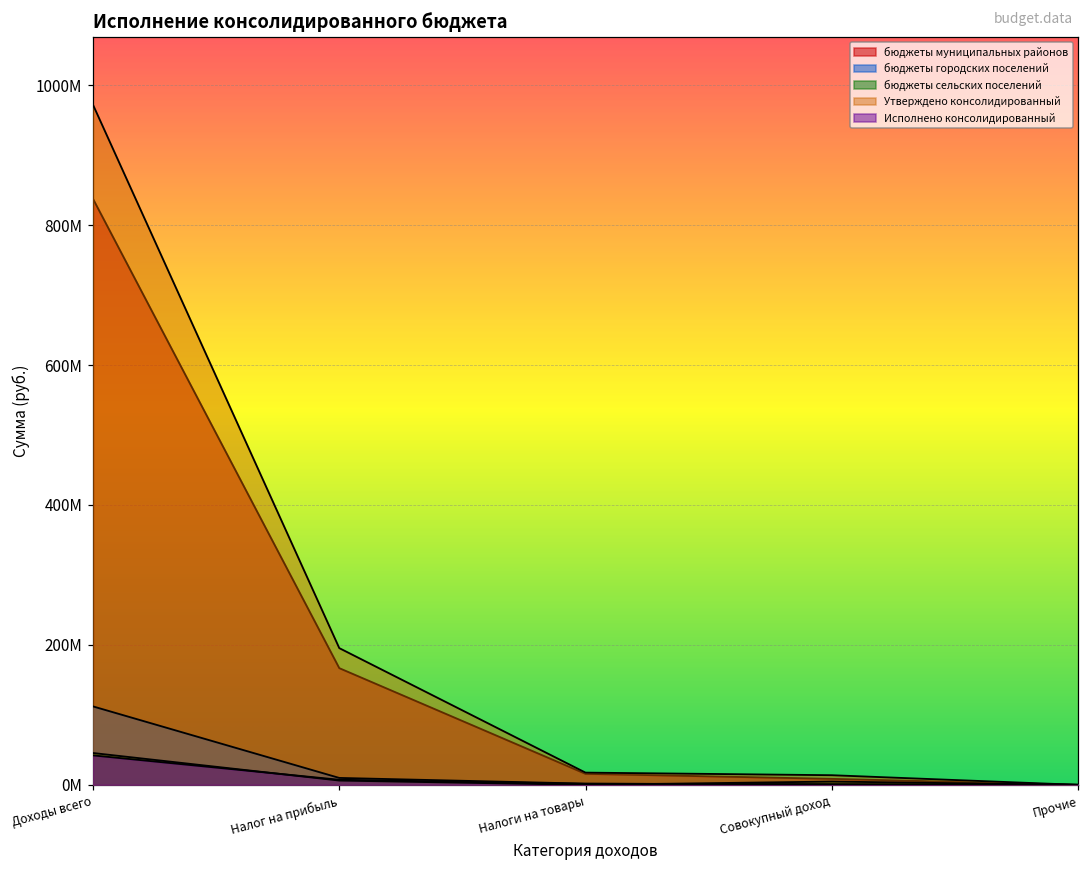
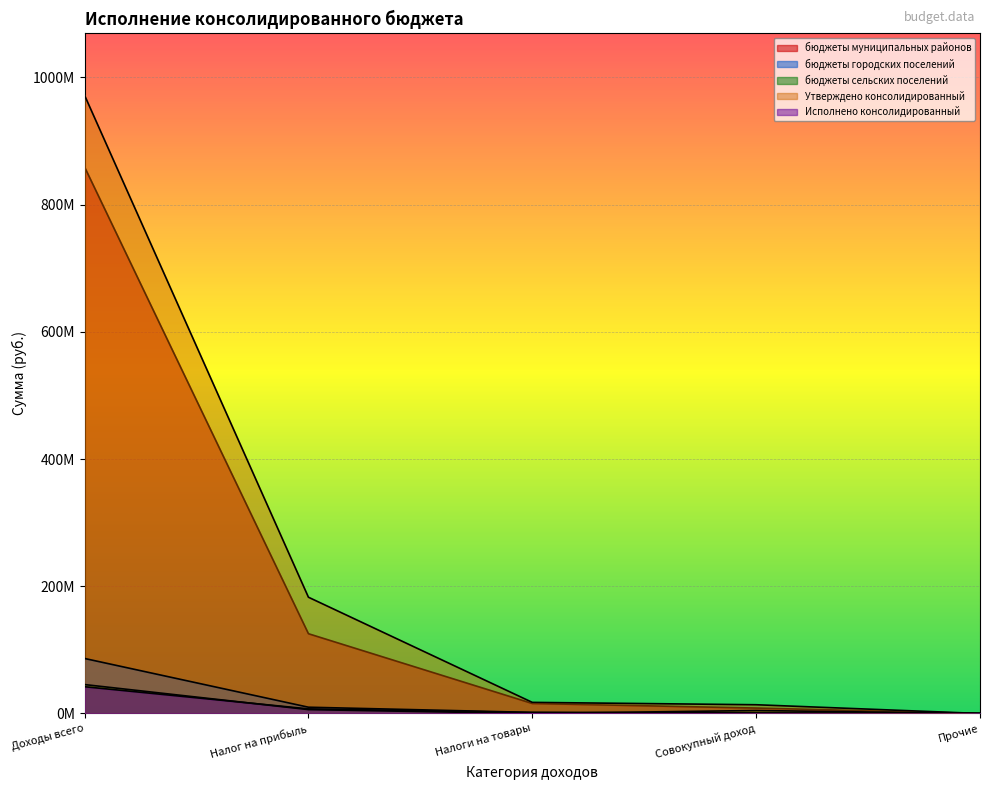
бюджеты муниципальных районов, Доходы всего: 840000000 -> 860000000
бюджеты городских поселений, Доходы всего: 110000000 -> 90000000
бюджеты муниципальных районов, Налог на прибыль: 170000000 -> 130000000
Утверждено консолидированный, Налог на прибыль: 200000000 -> 180000000
